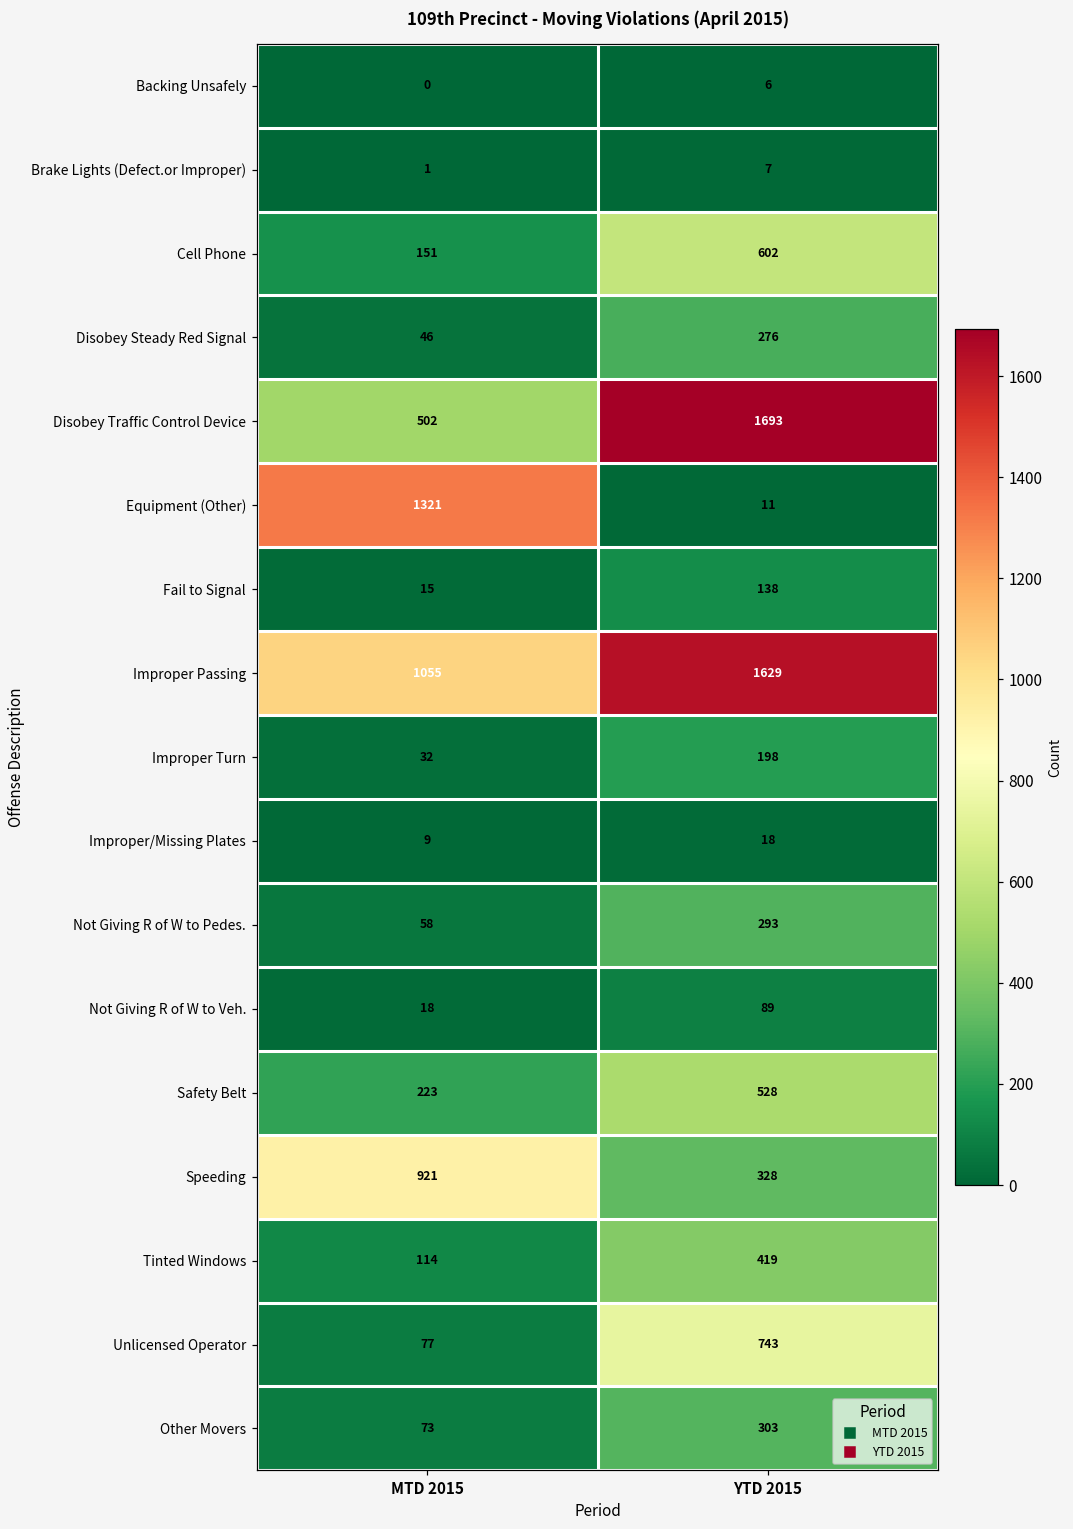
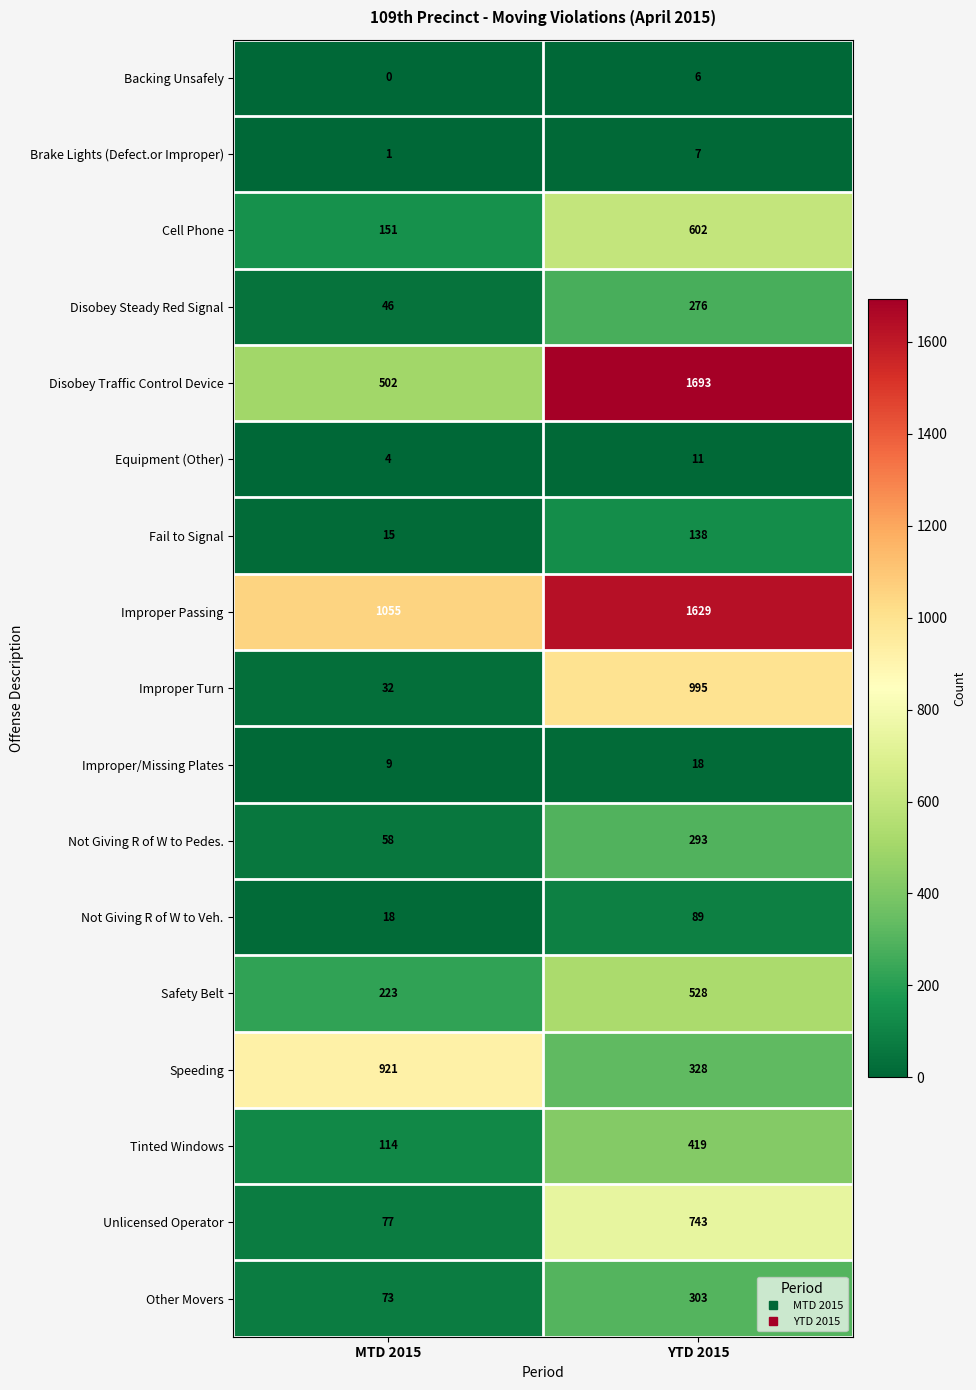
Equipment (Other), MTD 2015: 1321 -> 4
Improper Turn, YTD 2015: 198 -> 995
